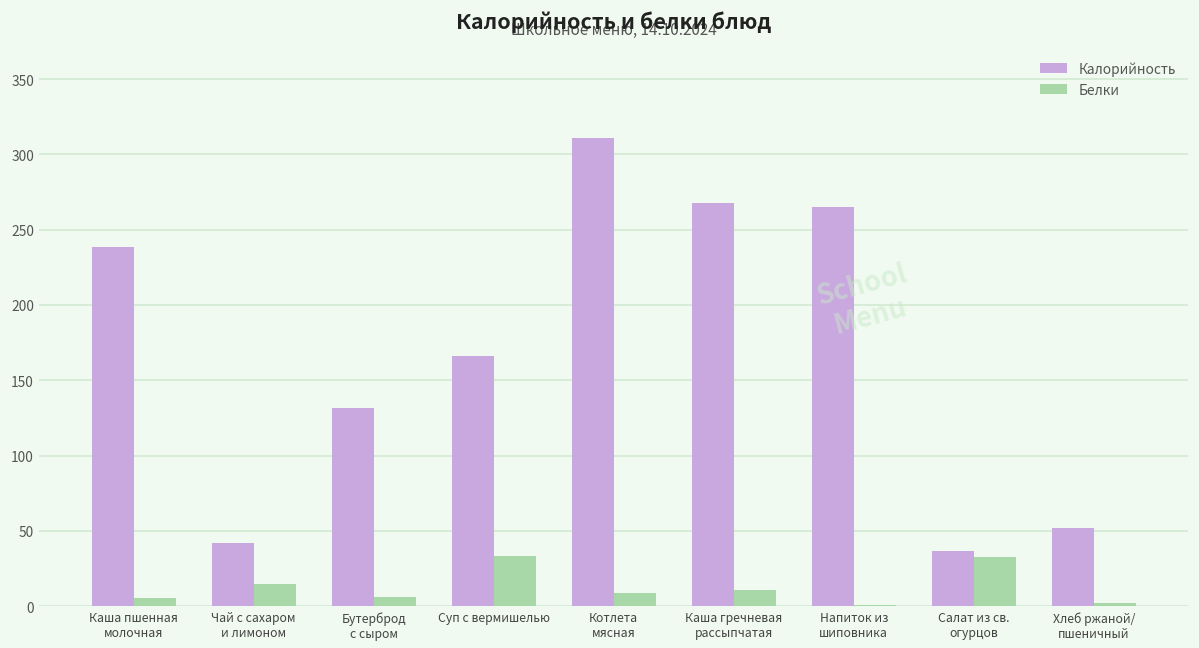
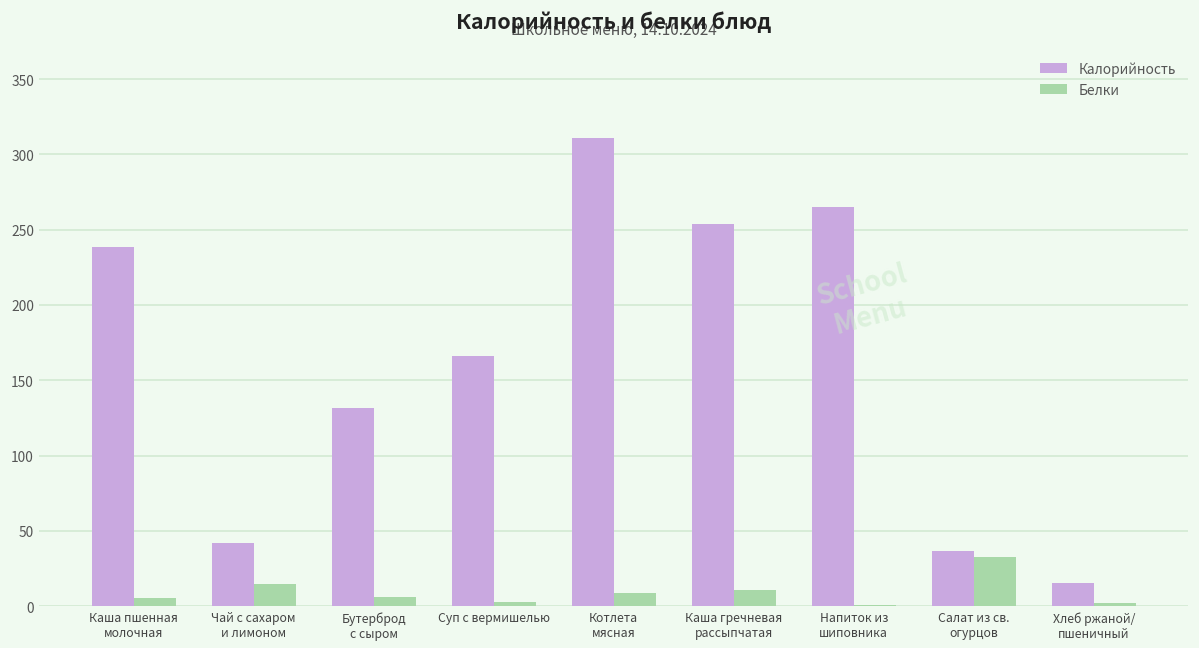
Белки, Суп с вермишелью: 33 -> 3
Калорийность, Каша гречневая рассыпчатая: 268 -> 254
Калорийность, Хлеб ржаной/ пшеничный: 52 -> 15
